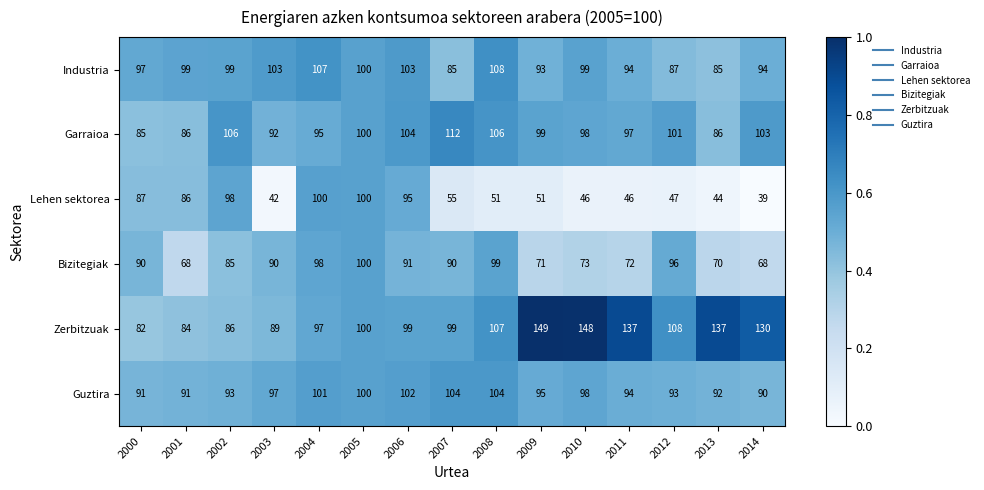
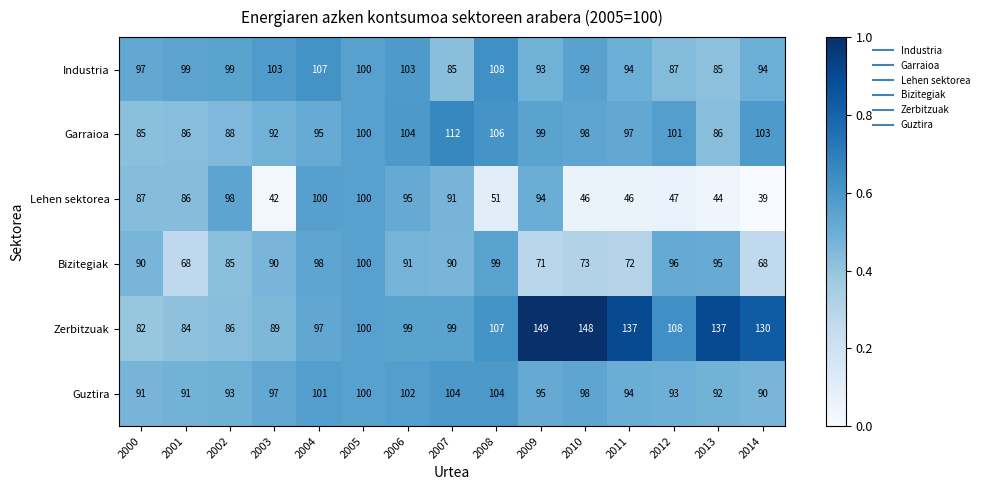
Garraioa, 2002: 106 -> 88
Lehen sektorea, 2007: 55 -> 91
Lehen sektorea, 2009: 51 -> 94
Bizitegiak, 2013: 70 -> 95
